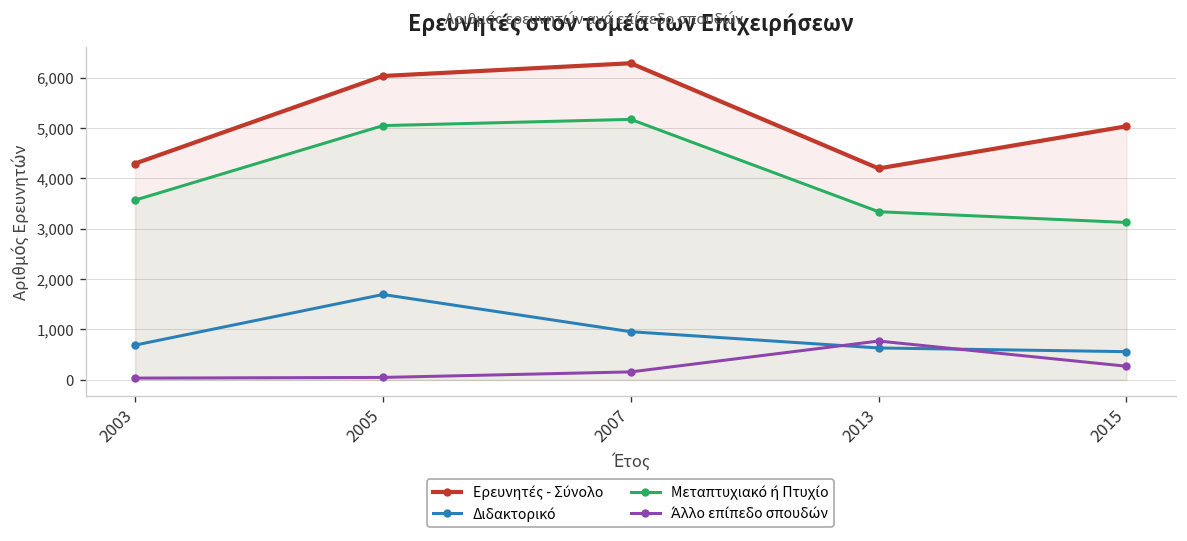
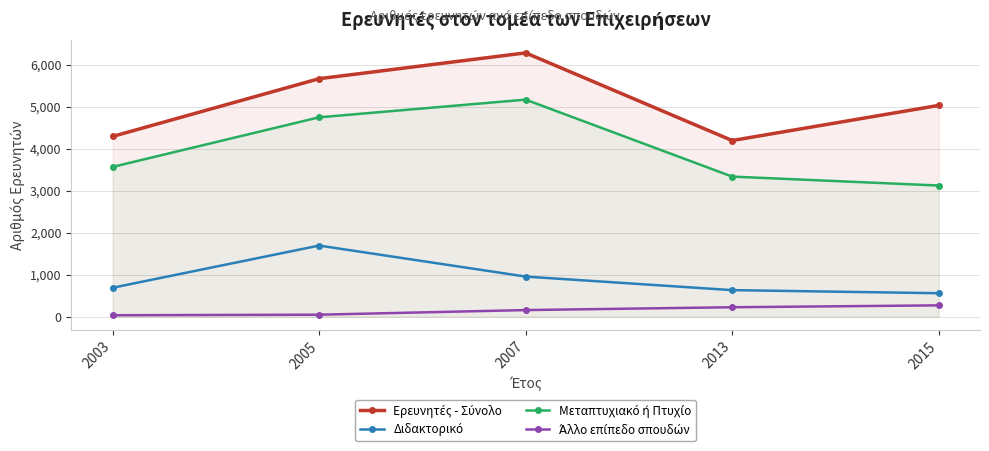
Ερευνητές - Σύνολο, 2005: 6,000 -> 5,700
Μεταπτυχιακό ή Πτυχίο, 2005: 5,000 -> 4,800
Άλλο επίπεδο σπουδών, 2013: 800 -> 200
